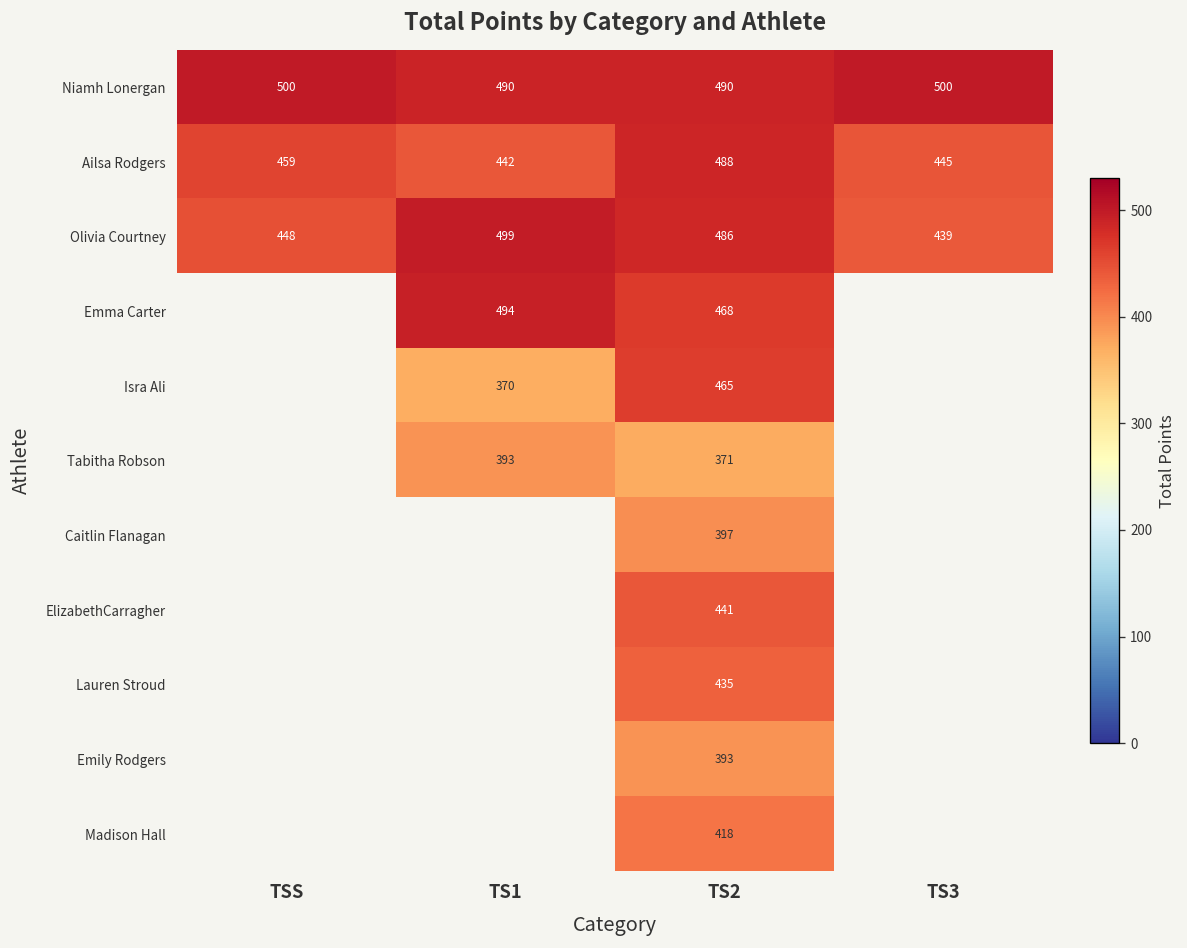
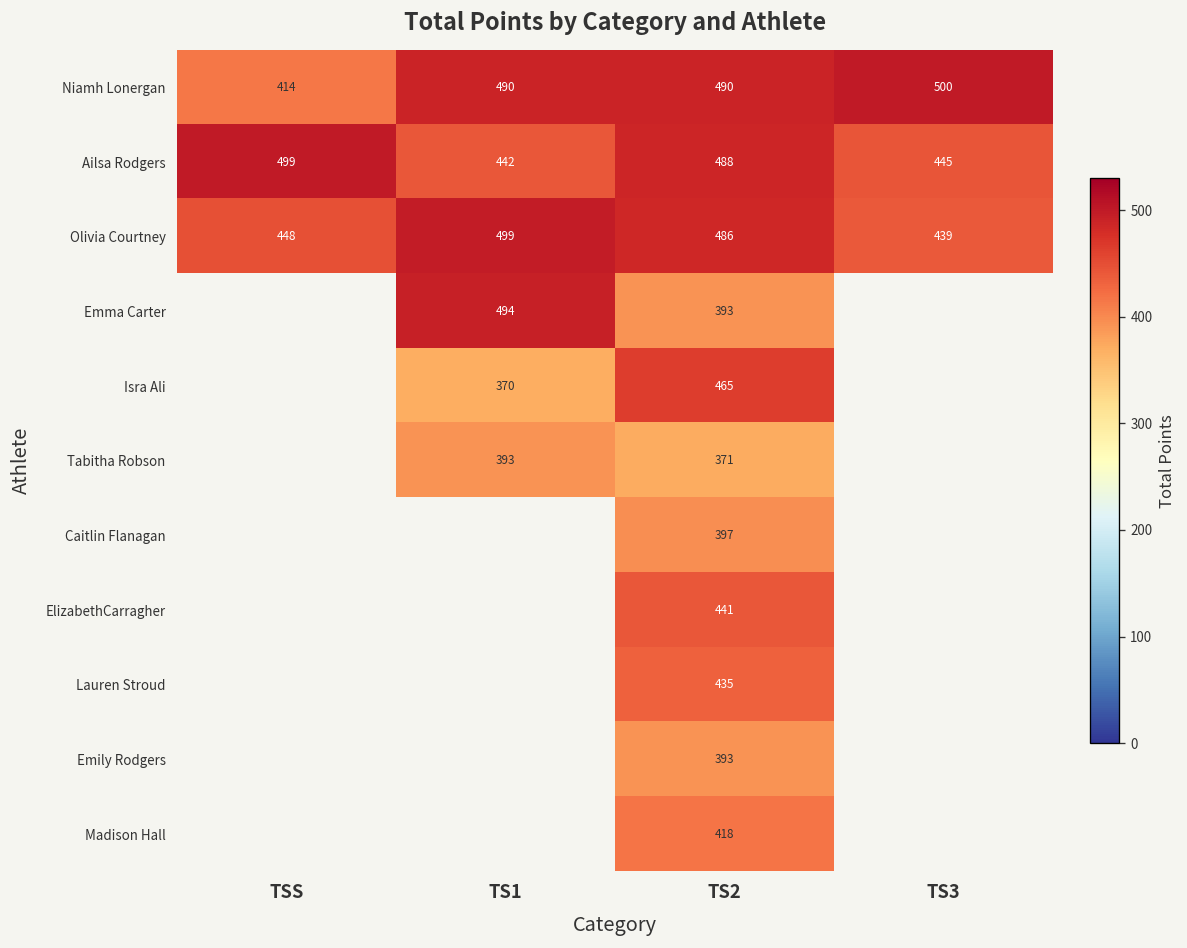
Niamh Lonergan, TSS: 500 -> 414
Ailsa Rodgers, TSS: 459 -> 499
Emma Carter, TS2: 468 -> 393
